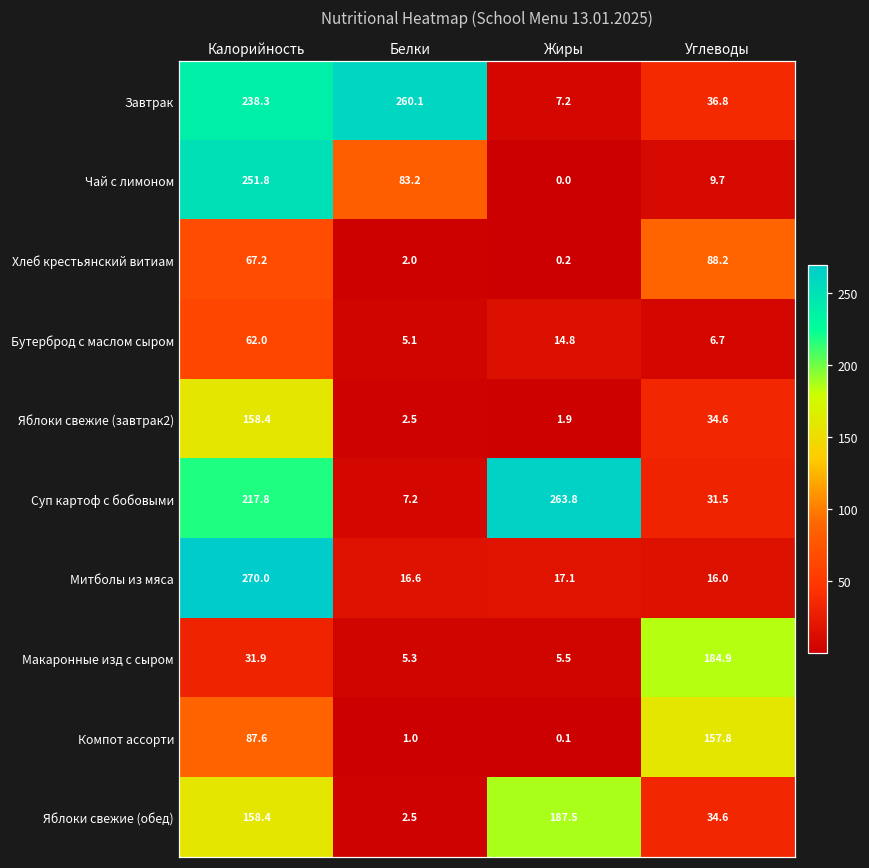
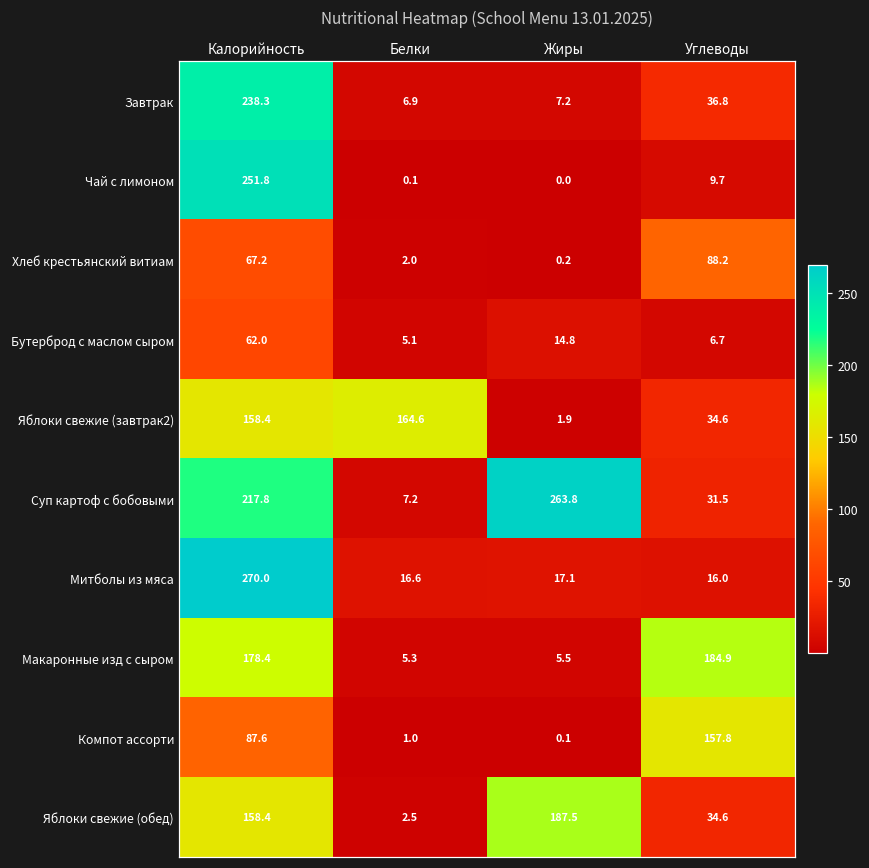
Завтрак, Белки: 260.1 -> 6.9
Чай с лимоном, Белки: 83.2 -> 0.1
Яблоки свежие (завтрак2), Белки: 2.5 -> 164.6
Макаронные изд с сыром, Калорийность: 31.9 -> 178.4
